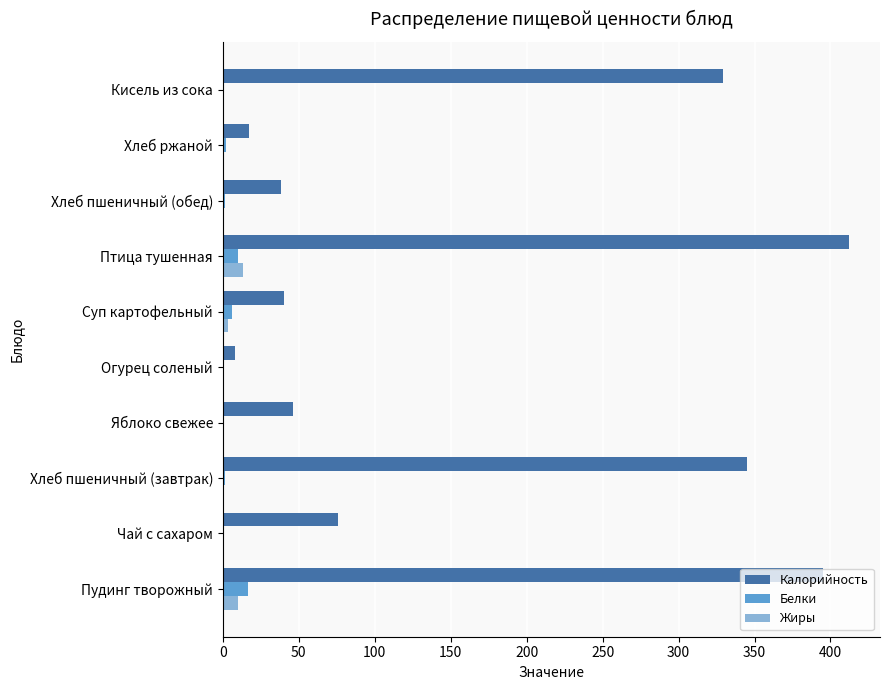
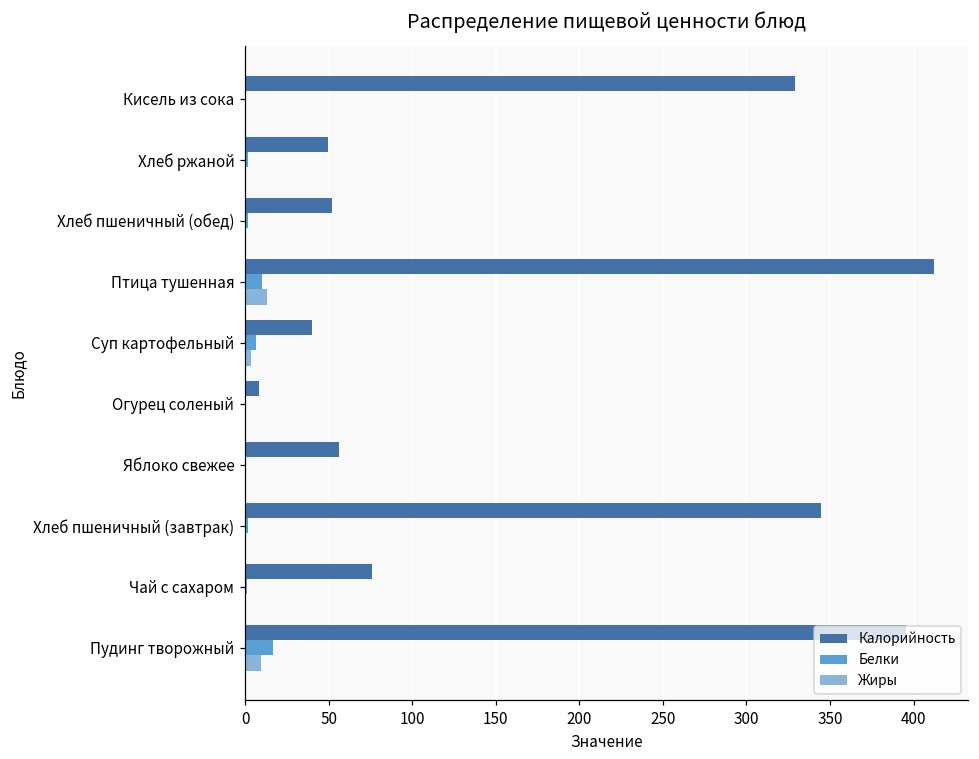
Калорийность, Хлеб ржаной: 17 -> 50
Калорийность, Хлеб пшеничный (обед): 38 -> 52
Калорийность, Яблоко свежее: 46 -> 56
